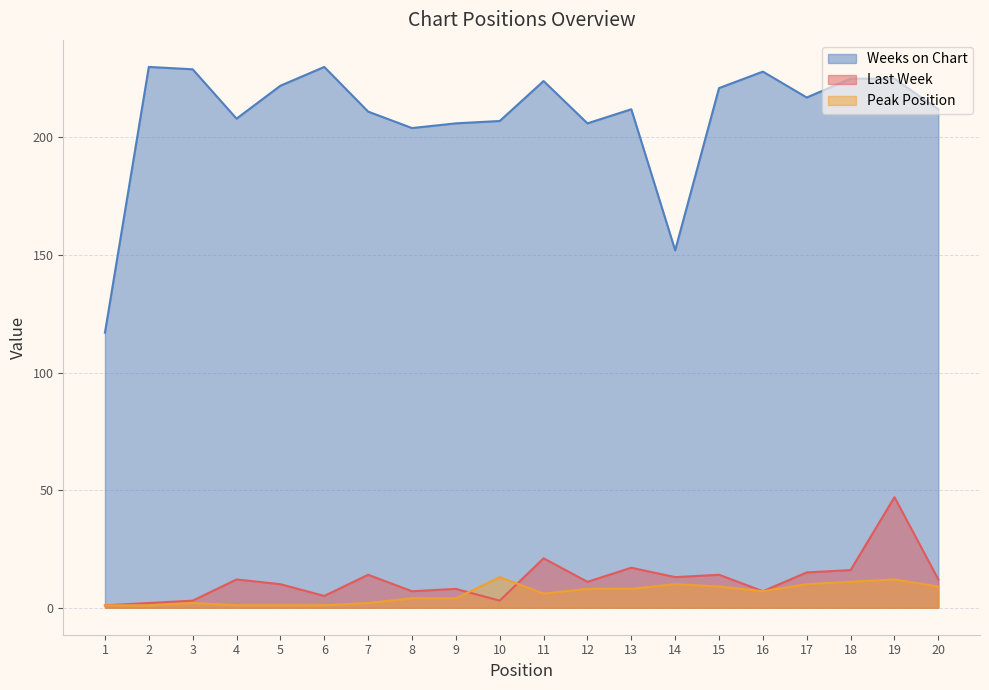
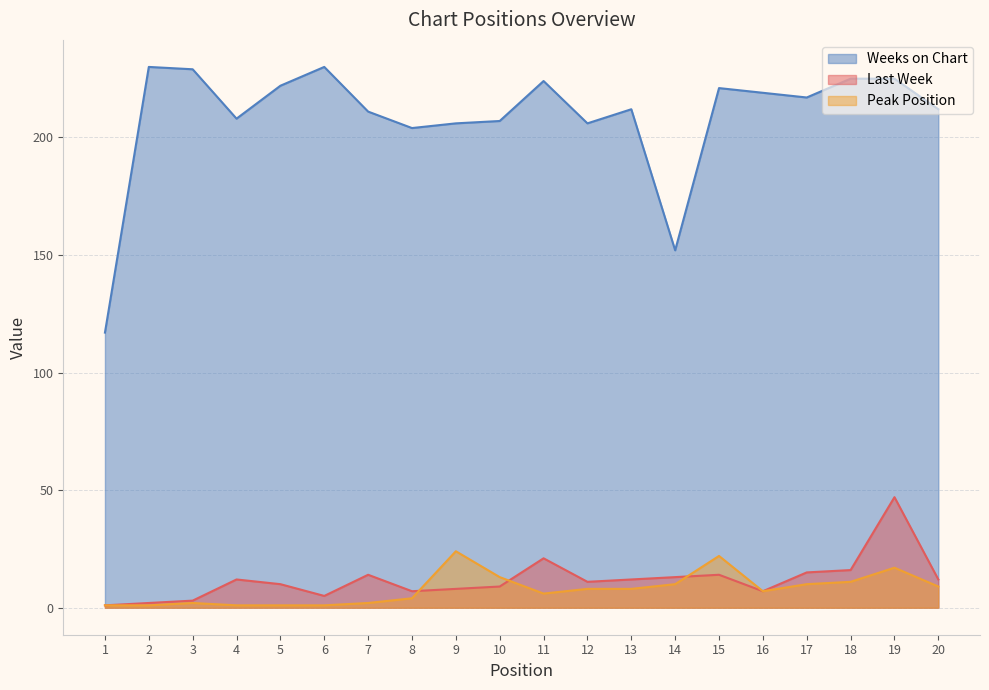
Peak Position, 9: 4 -> 24
Last Week, 10: 3 -> 9
Last Week, 13: 17 -> 12
Peak Position, 15: 9 -> 22
Weeks on Chart, 16: 228 -> 219
Peak Position, 19: 12 -> 17
